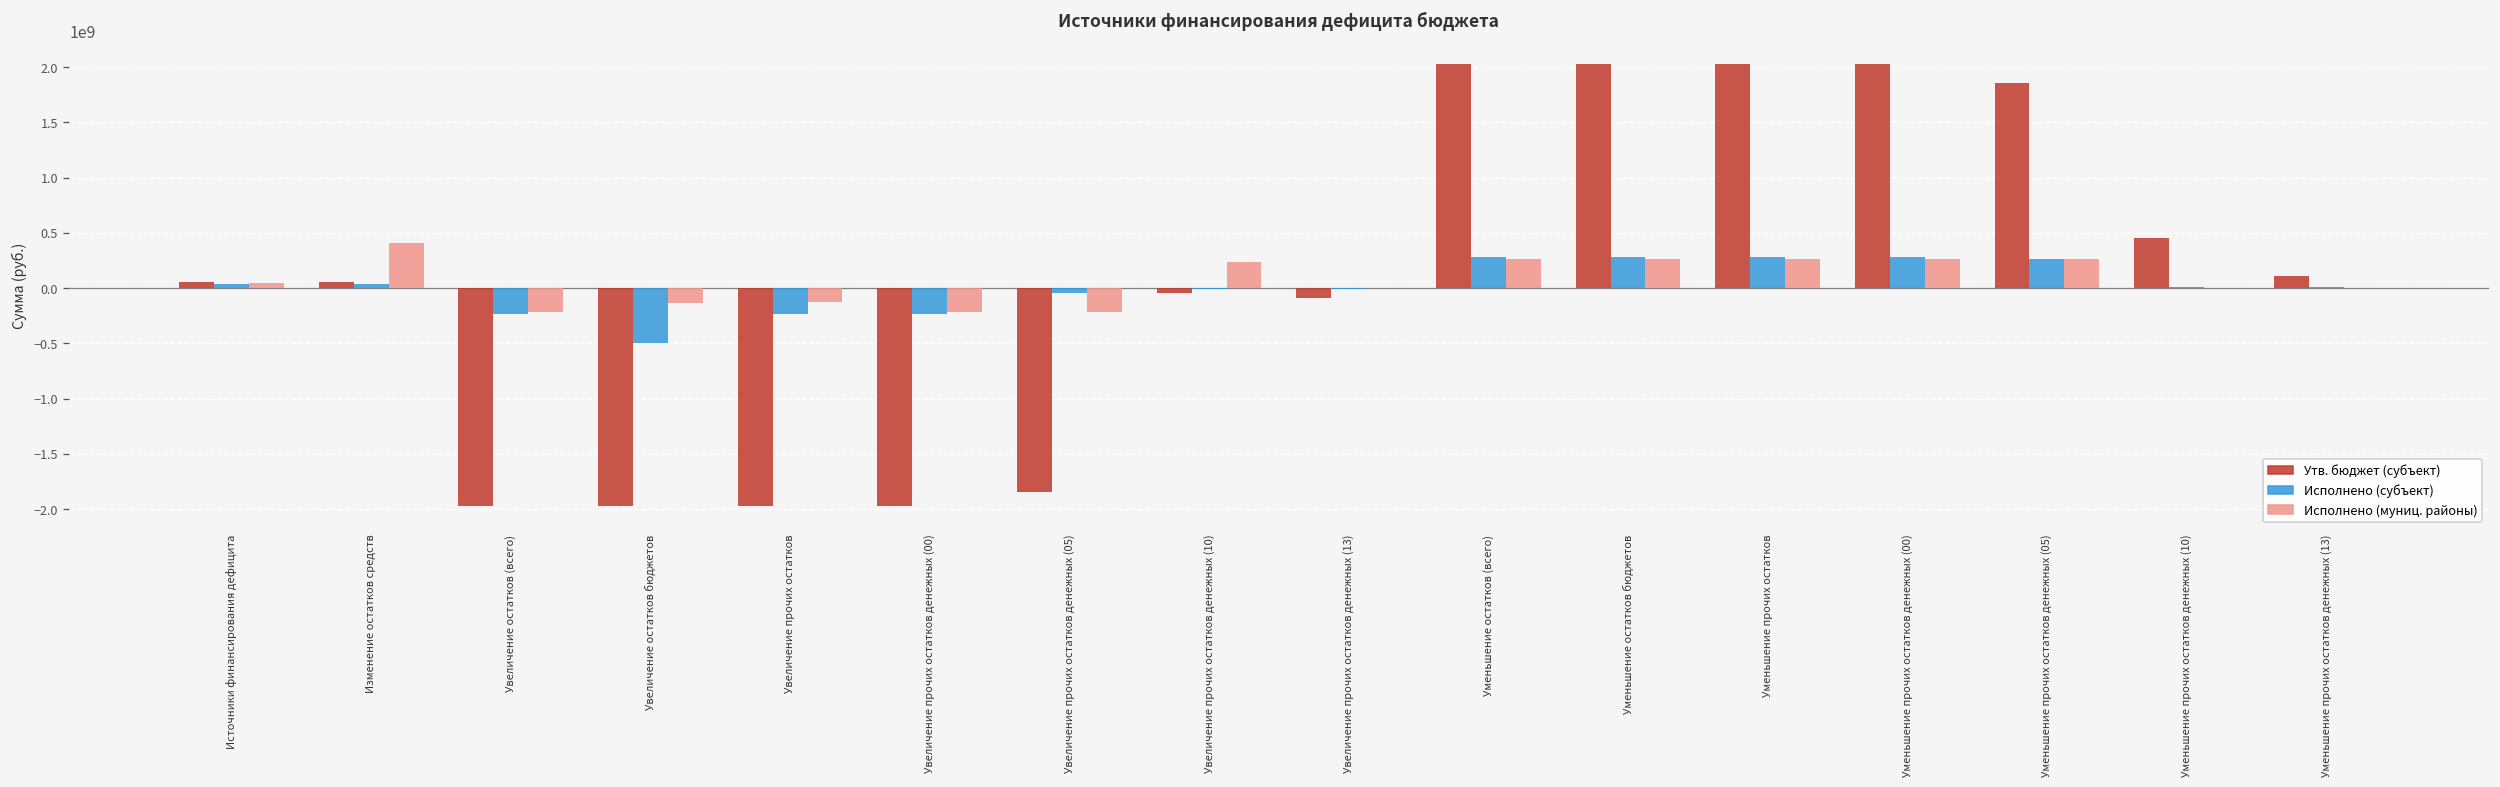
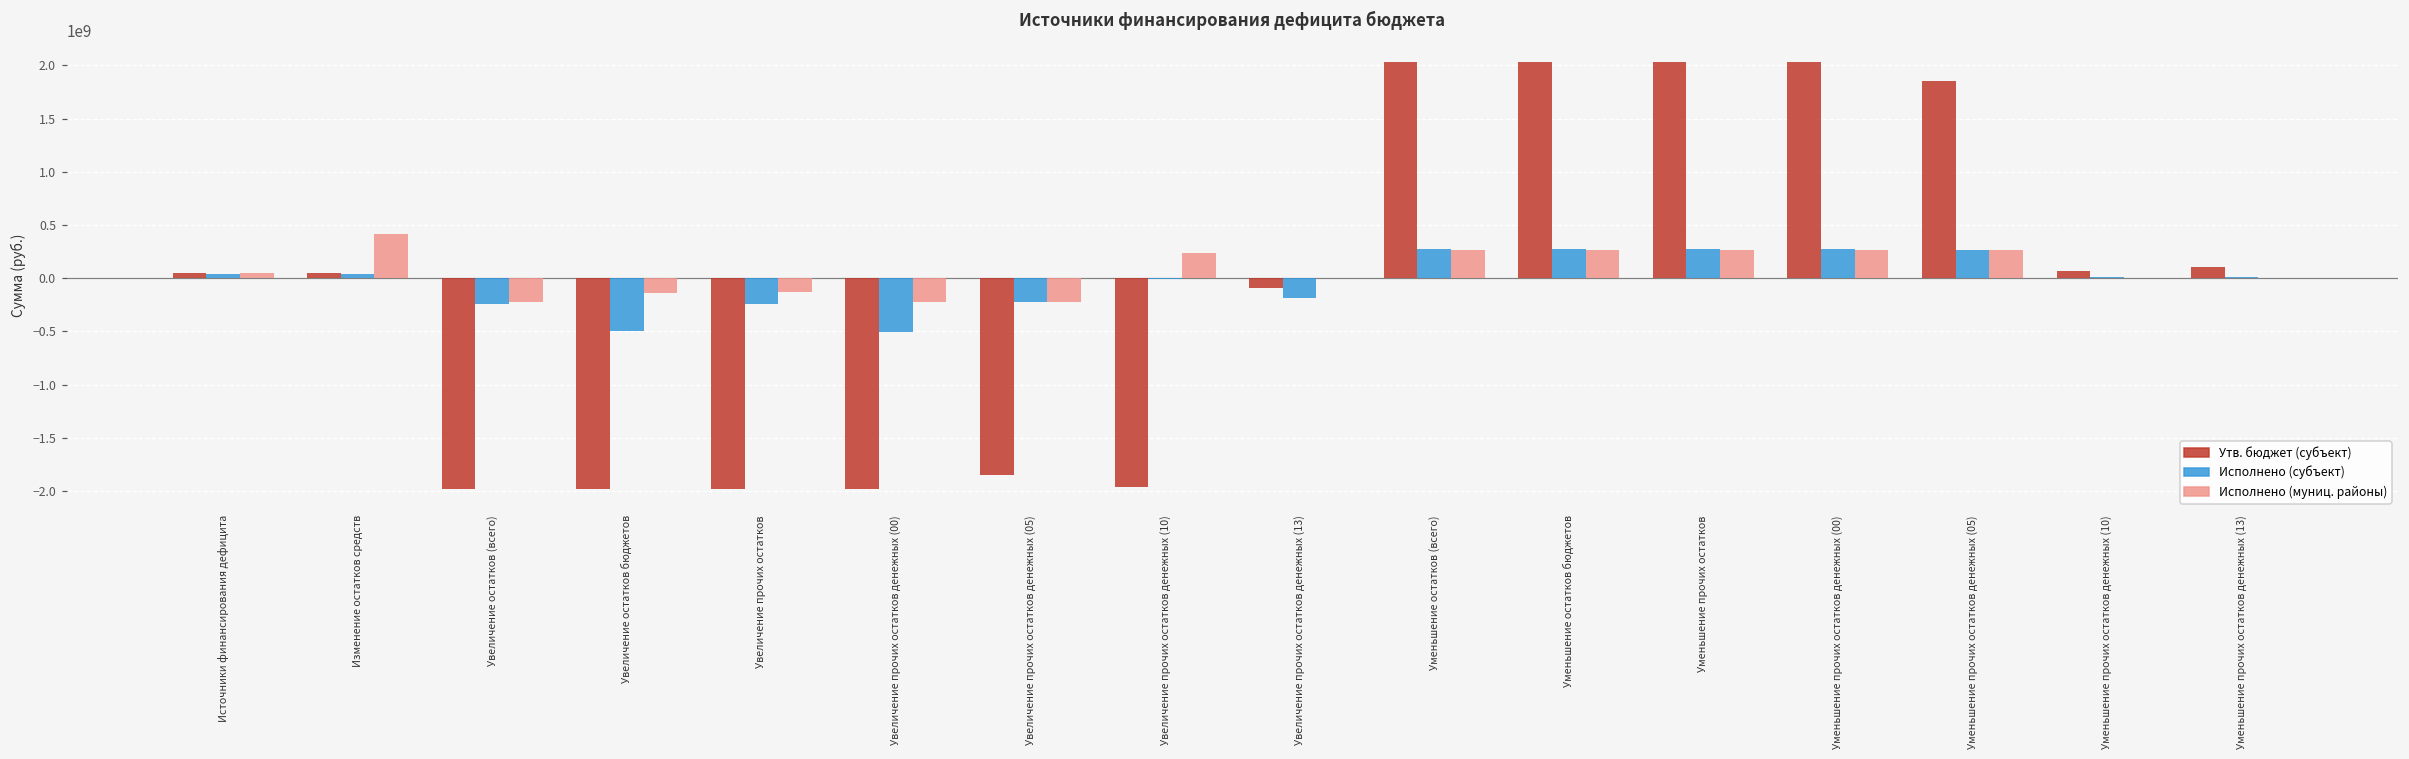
Исполнено (субъект), Увеличение прочих остатков денежных (00): -200000000 -> -500000000
Исполнено (субъект), Увеличение прочих остатков денежных (05): 0 -> -200000000
Утв. бюджет (субъект), Увеличение прочих остатков денежных (10): 0 -> -2000000000
Исполнено (субъект), Увеличение прочих остатков денежных (13): 0 -> -200000000
Утв. бюджет (субъект), Уменьшение прочих остатков денежных (10): 500000000 -> 100000000
